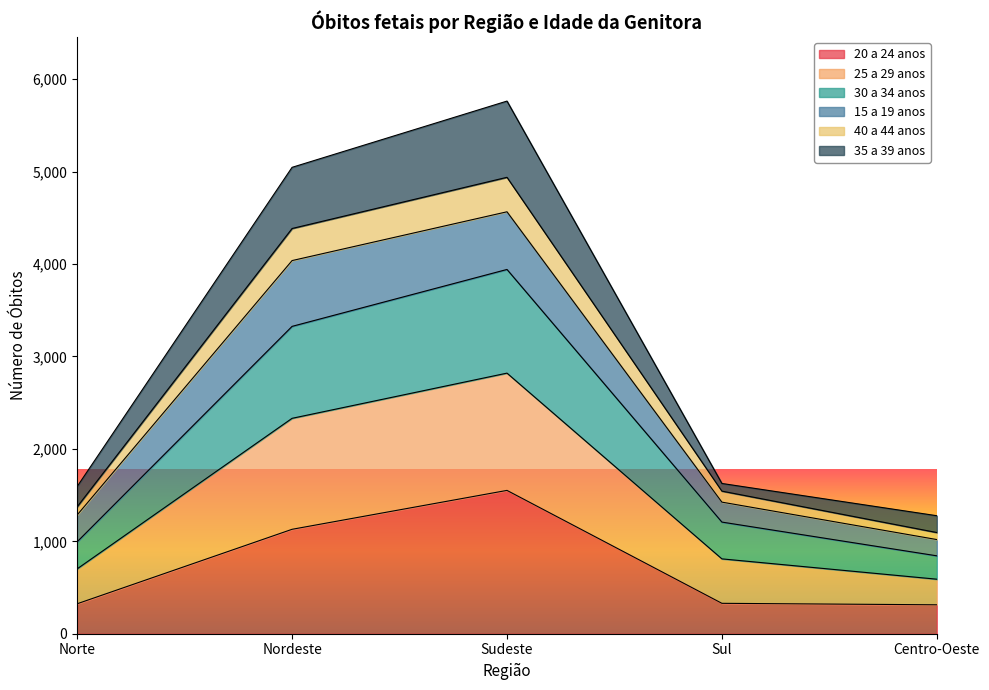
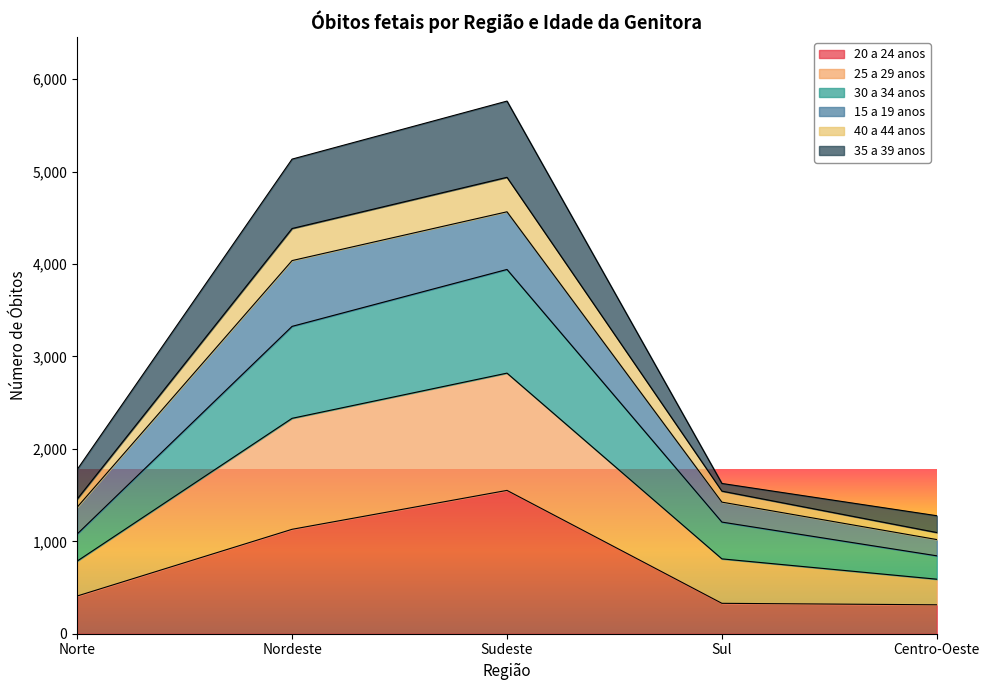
20 a 24 anos, Norte: 300 -> 400
35 a 39 anos, Norte: 200 -> 300
35 a 39 anos, Nordeste: 700 -> 800
